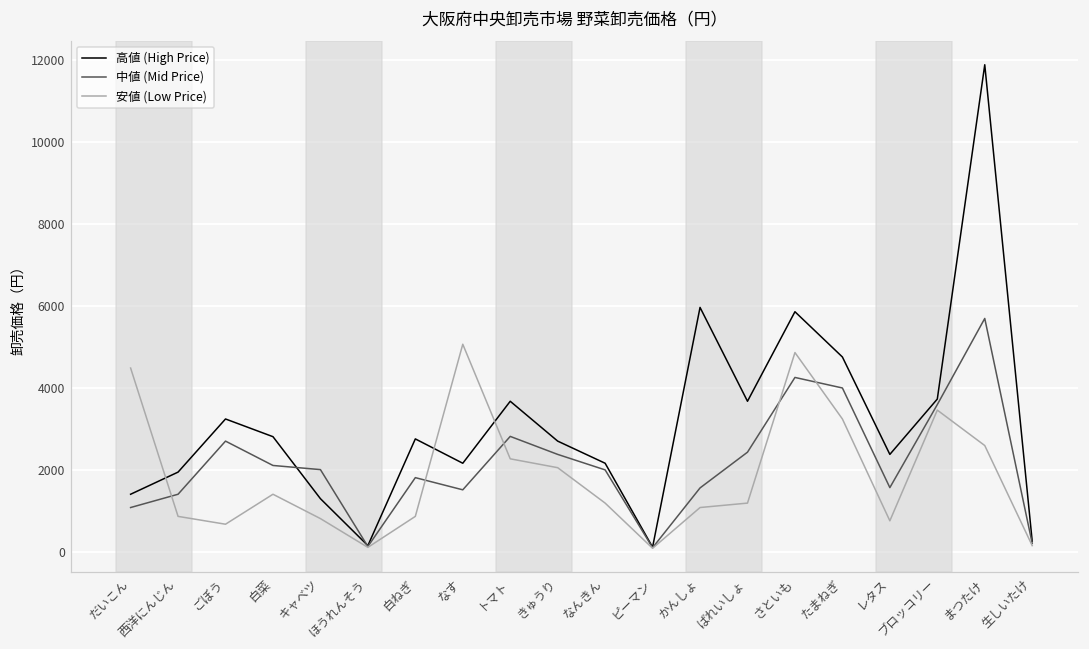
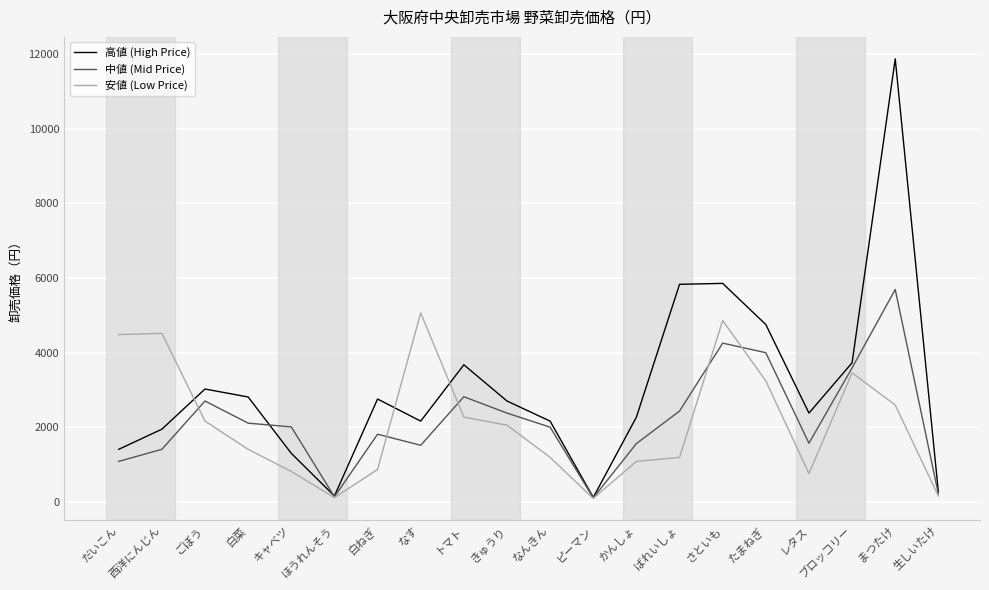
安値 (Low Price), 西洋にんじん: 900 -> 4500
高値 (High Price), ごぼう: 3200 -> 3000
安値 (Low Price), ごぼう: 700 -> 2200
高値 (High Price), かんしょ: 6000 -> 2300
高値 (High Price), ばれいしょ: 3700 -> 5800
